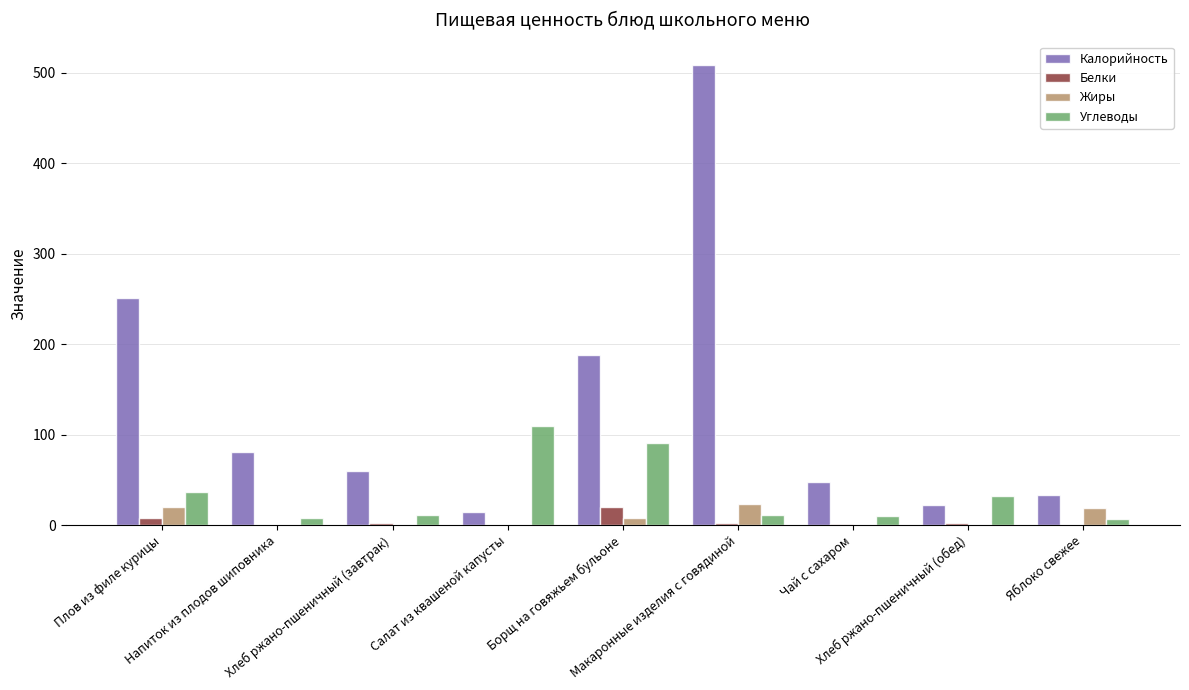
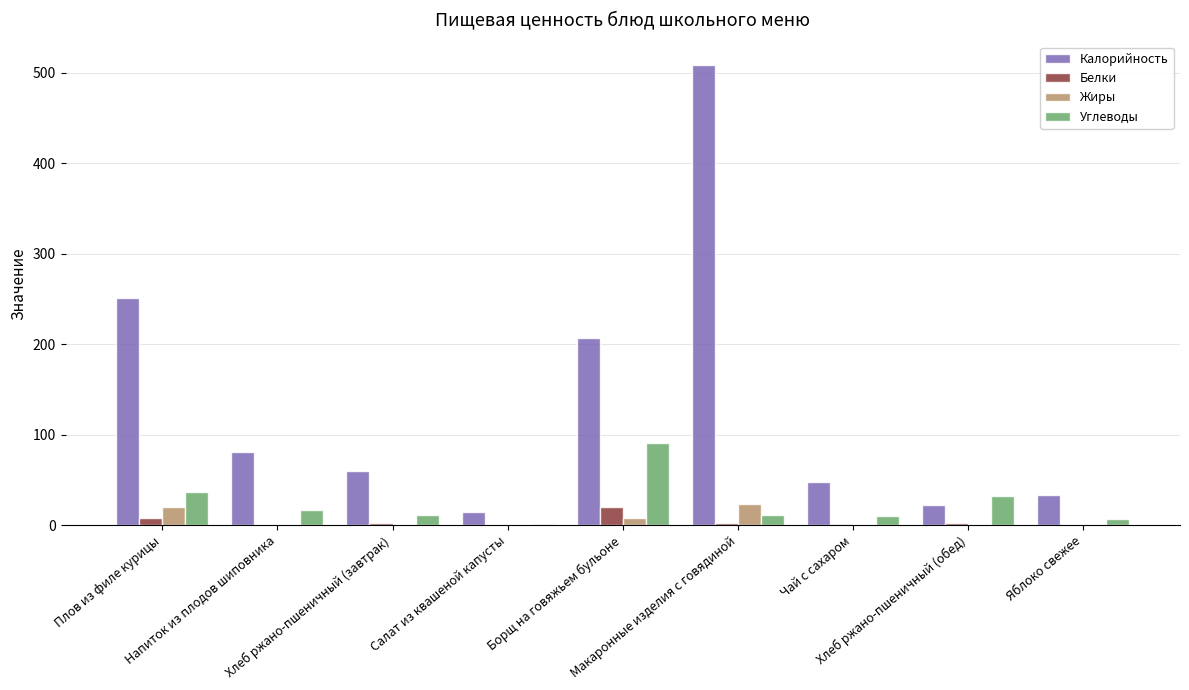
Углеводы, Напиток из плодов шиповника: 10 -> 20
Углеводы, Салат из квашеной капусты: 110 -> 0
Калорийность, Борщ на говяжьем бульоне: 190 -> 210
Жиры, Яблоко свежее: 20 -> 0
